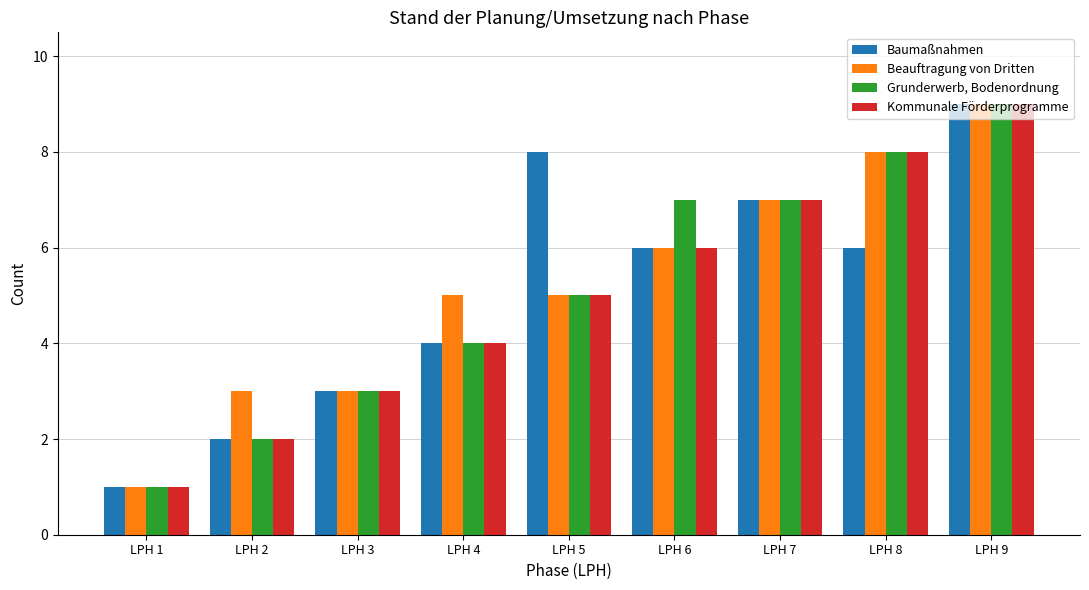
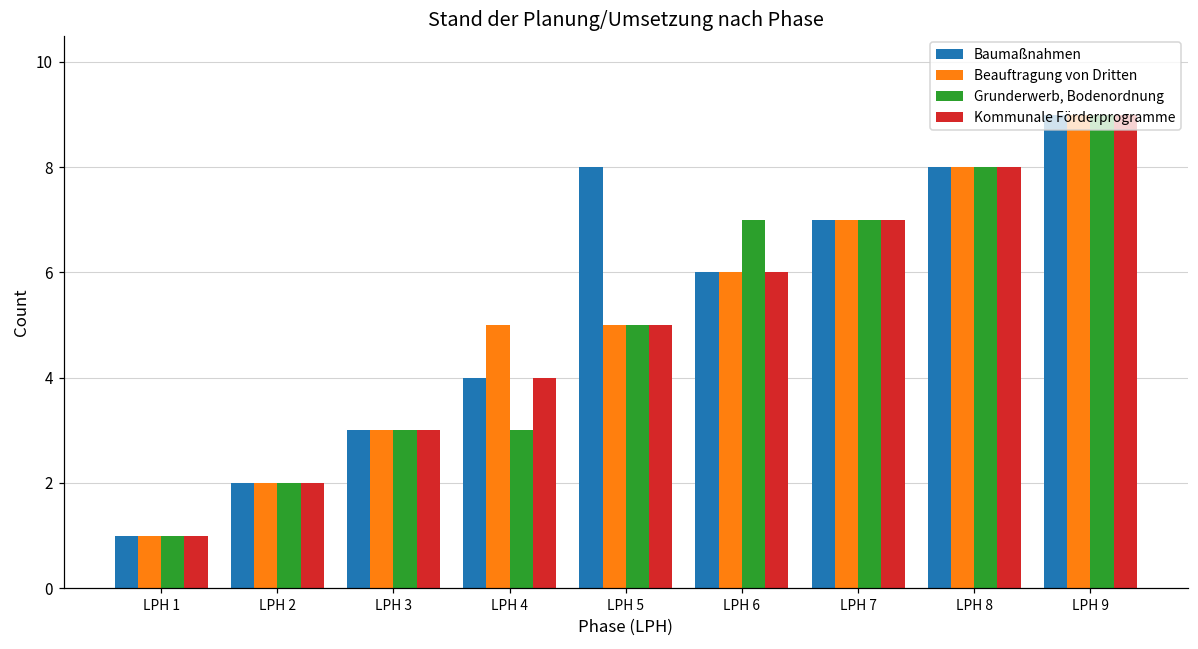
Beauftragung von Dritten, LPH 2: 3 -> 2
Grunderwerb, Bodenordnung, LPH 4: 4 -> 3
Baumaßnahmen, LPH 8: 6 -> 8
